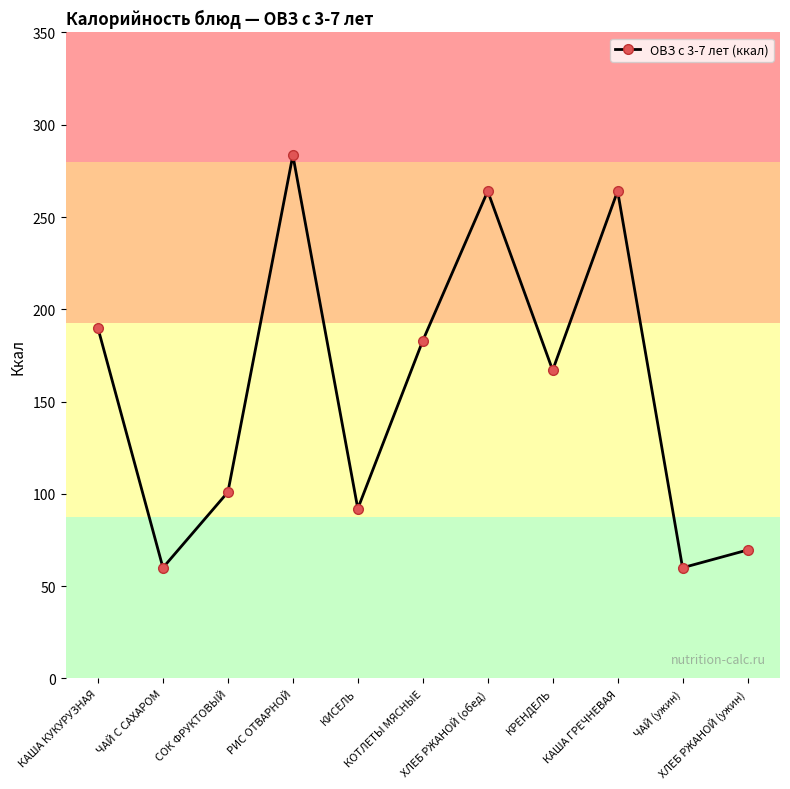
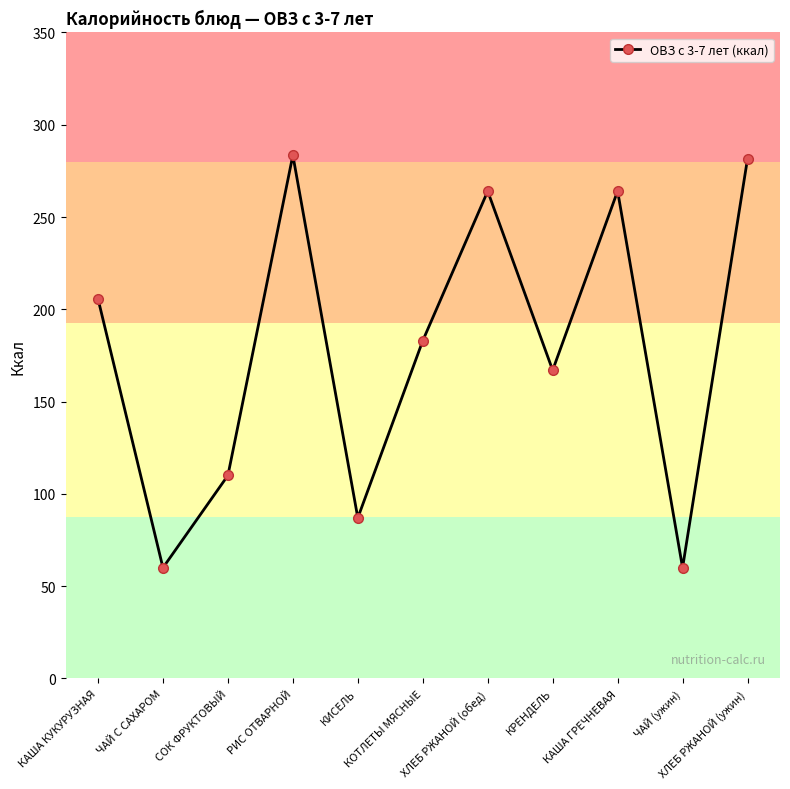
КАША КУКУРУЗНАЯ: 190 -> 206
СОК ФРУКТОВЫЙ: 101 -> 110
КИСЕЛЬ: 92 -> 87
ХЛЕБ РЖАНОЙ (ужин): 70 -> 282
